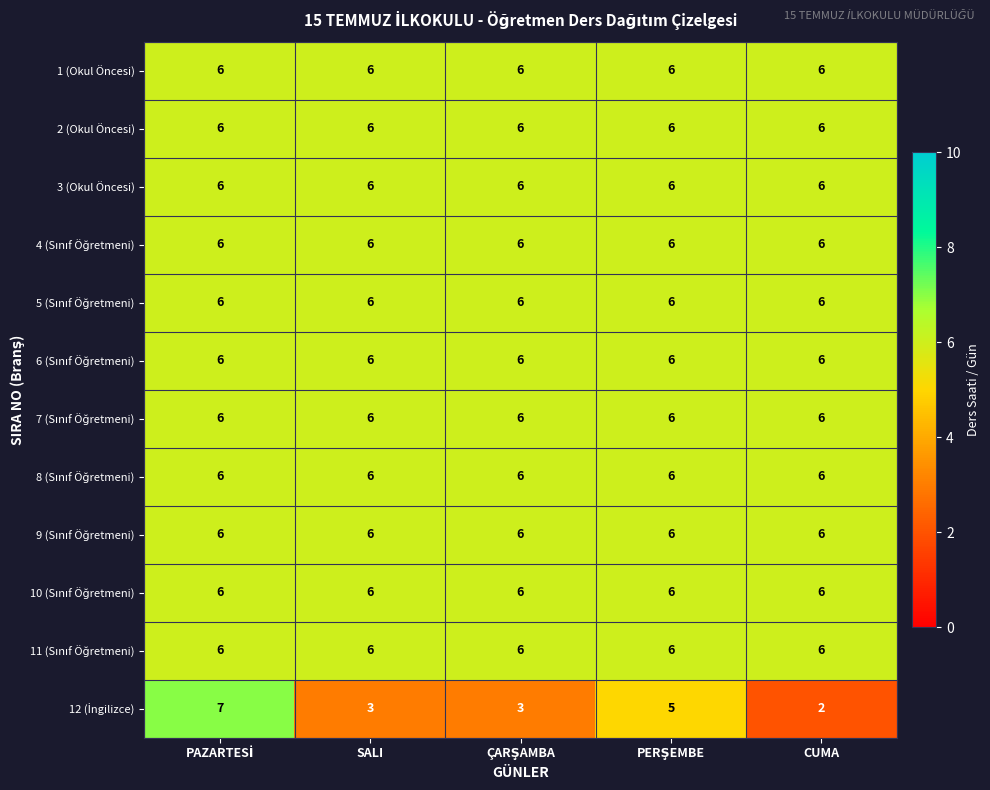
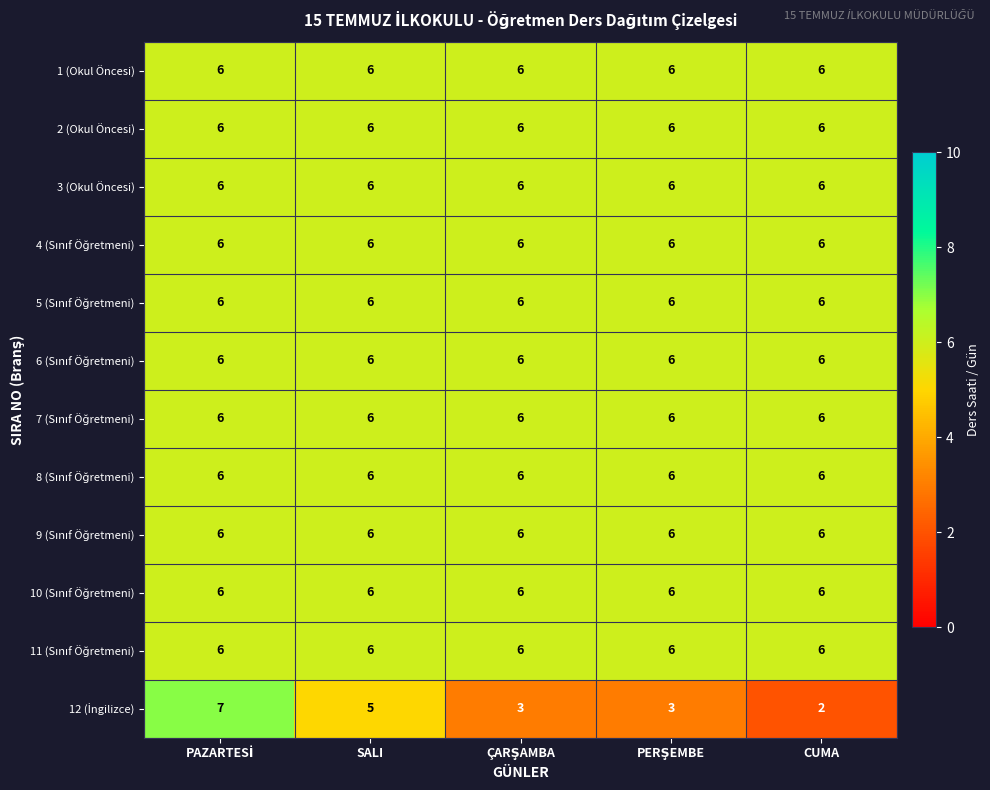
12 (İngilizce), SALI: 3 -> 5
12 (İngilizce), PERŞEMBE: 5 -> 3
